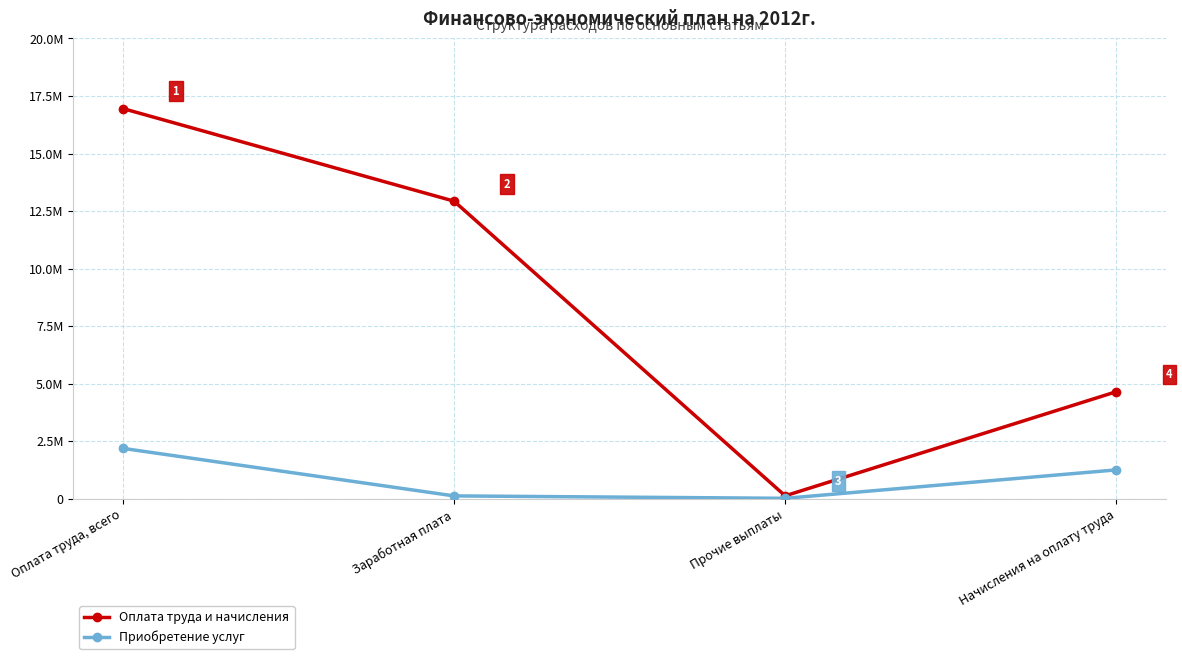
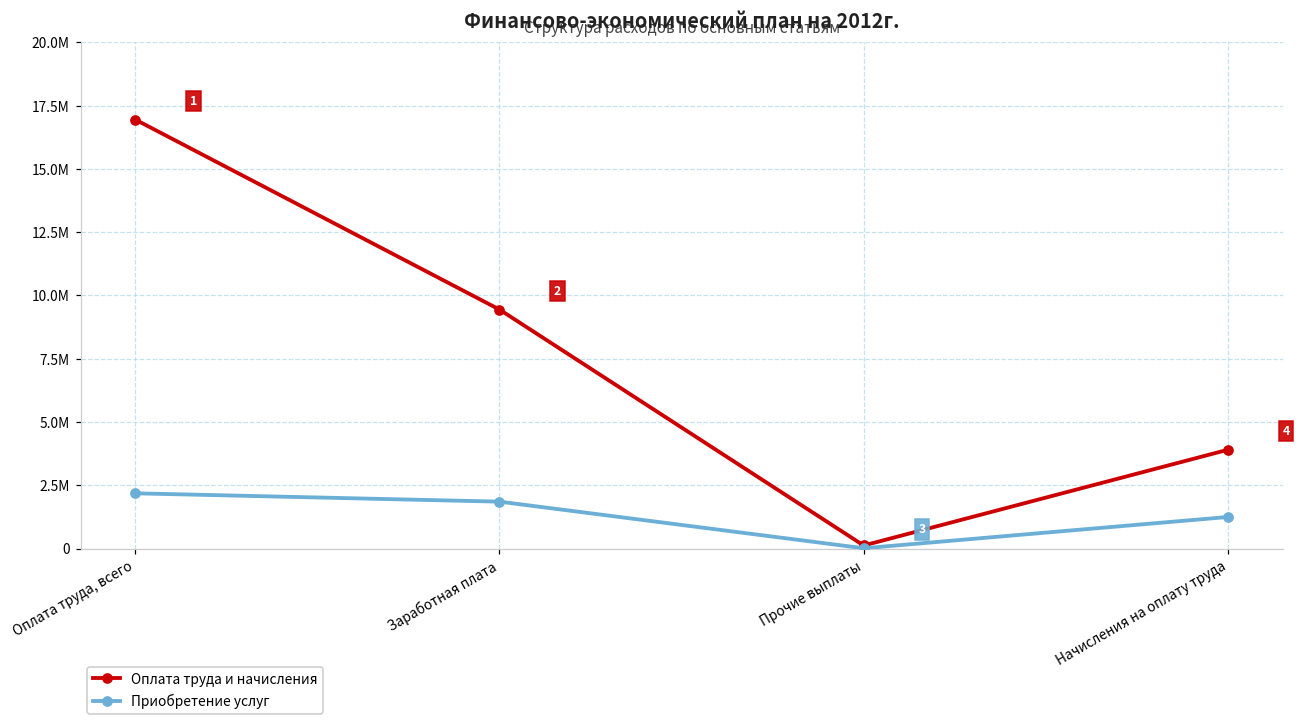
Оплата труда и начисления, Заработная плата: 12.9М -> 9.4М
Приобретение услуг, Заработная плата: 0.1М -> 1.9М
Оплата труда и начисления, Начисления на оплату труда: 4.6М -> 3.9М
